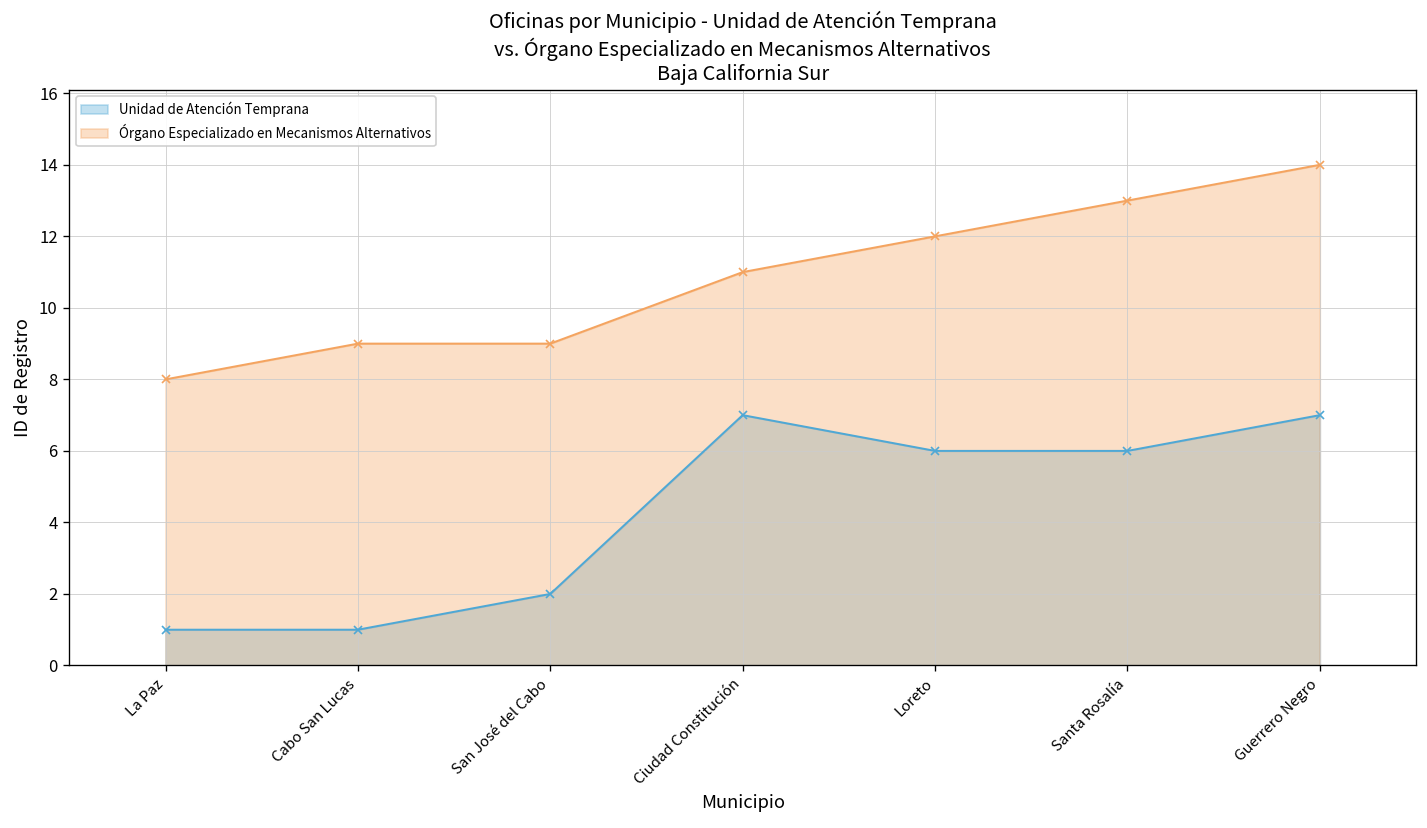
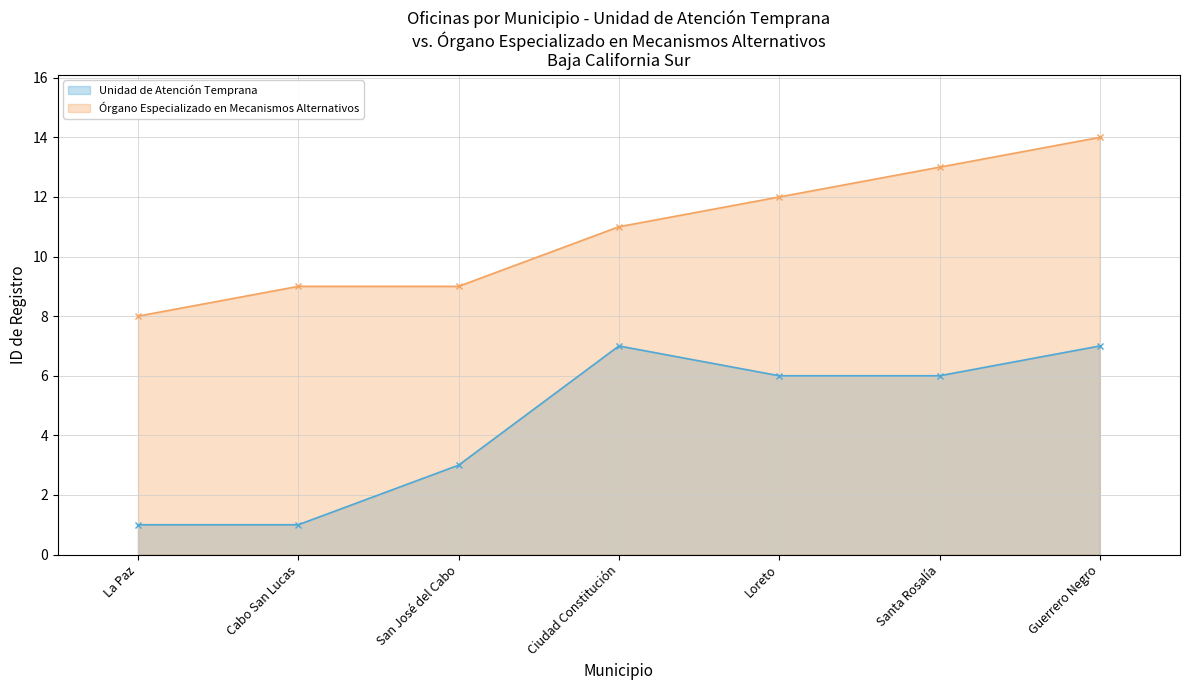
Unidad de Atención Temprana, San José del Cabo: 2 -> 3
